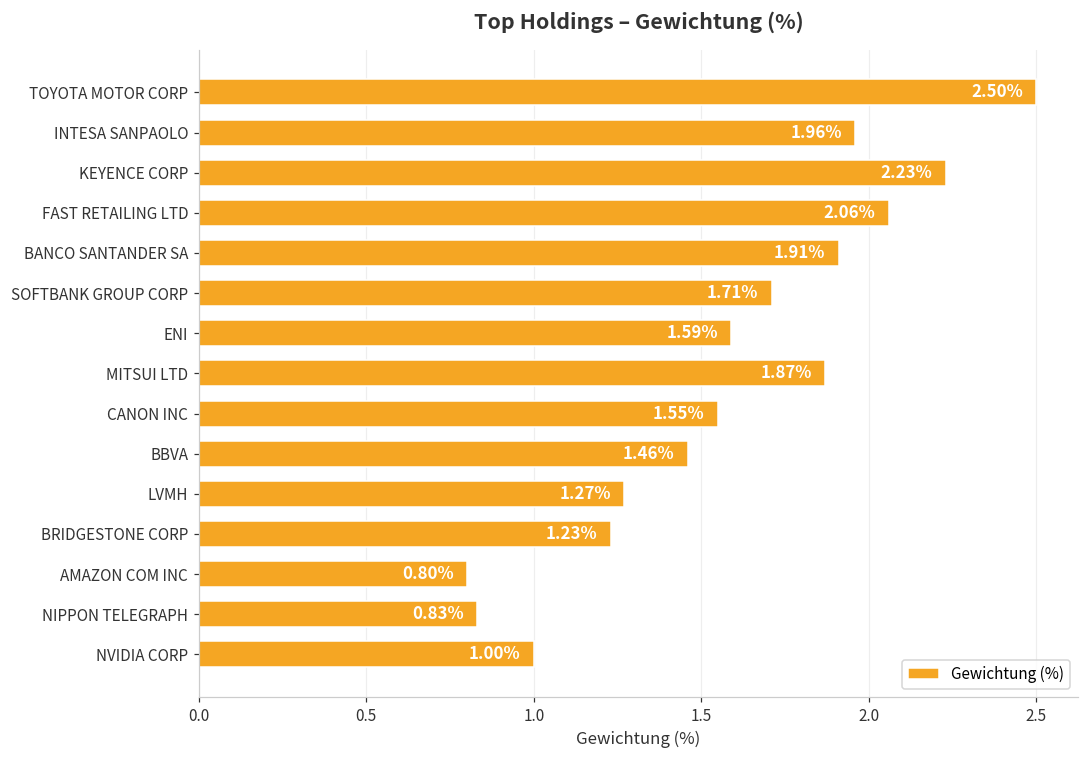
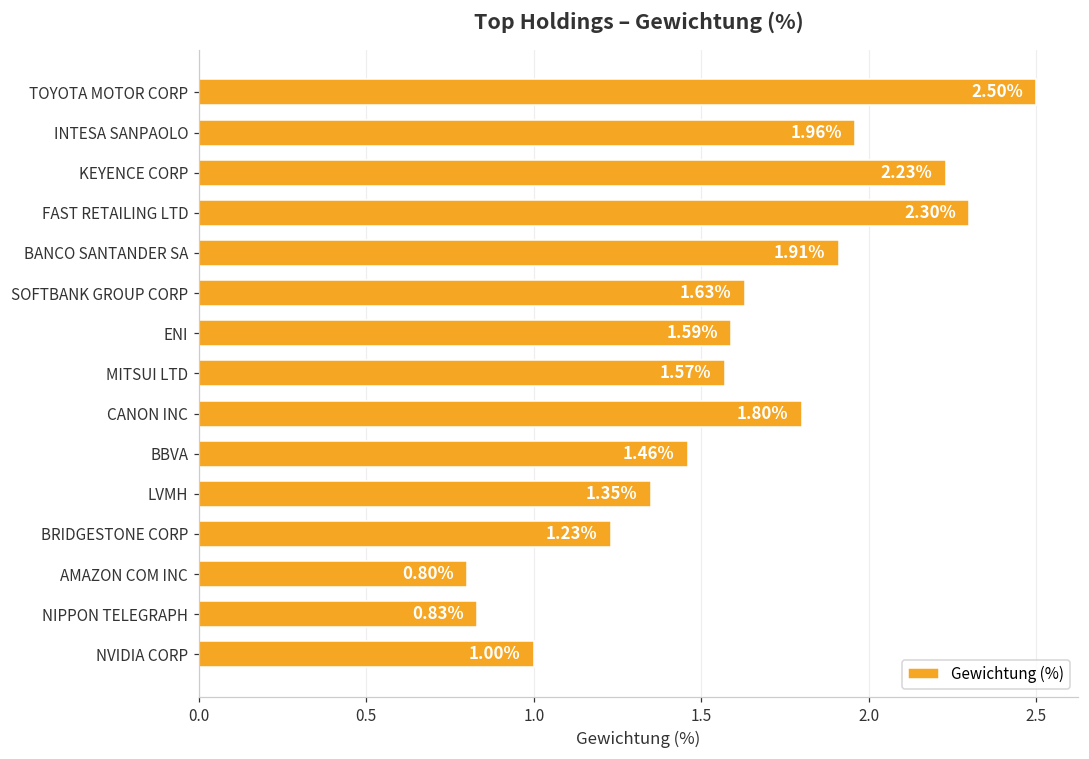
FAST RETAILING LTD: 2.06% -> 2.30%
SOFTBANK GROUP CORP: 1.71% -> 1.63%
MITSUI LTD: 1.87% -> 1.57%
CANON INC: 1.55% -> 1.80%
LVMH: 1.27% -> 1.35%
